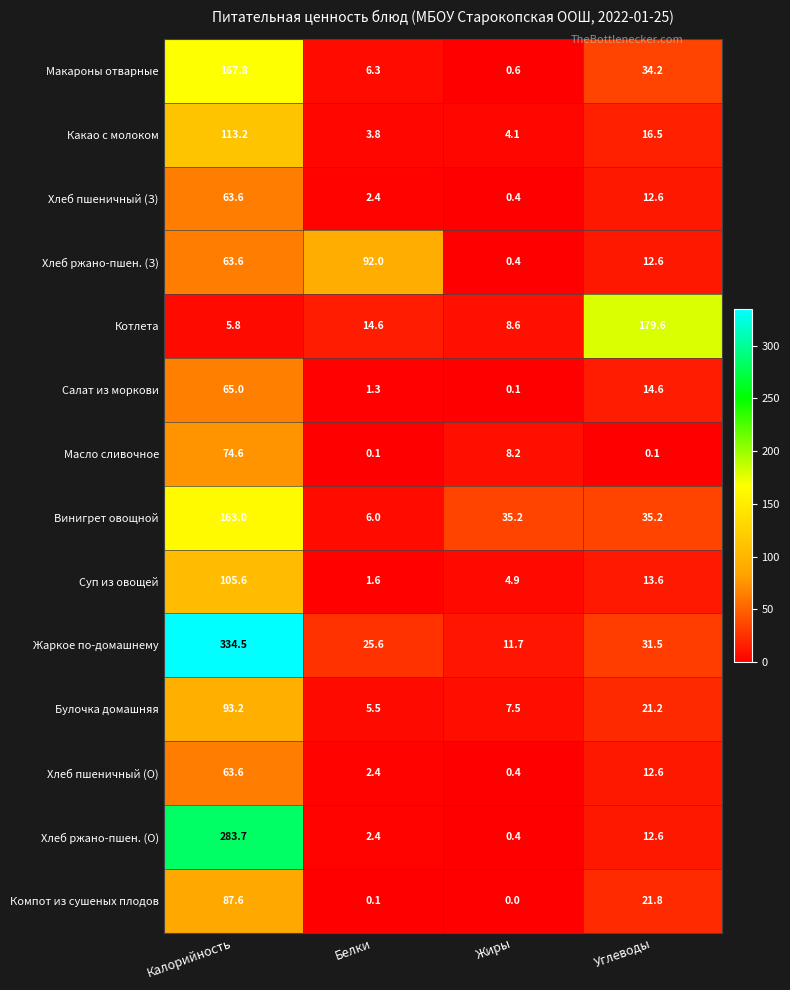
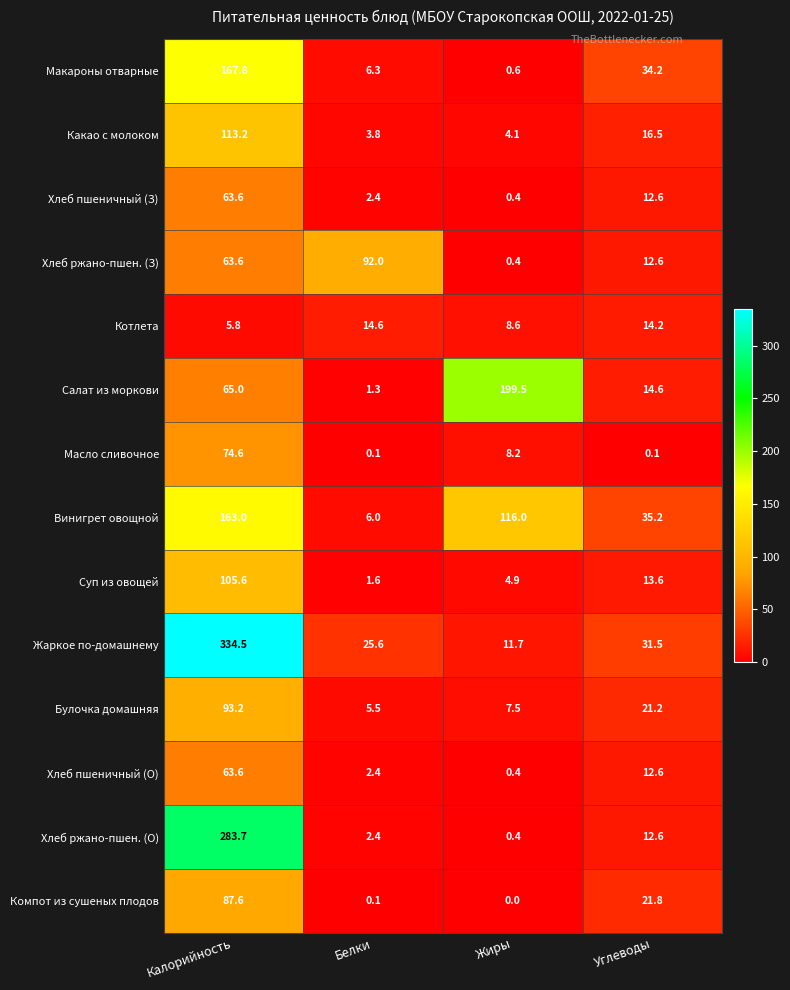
Котлета, Углеводы: 179.6 -> 14.2
Салат из моркови, Жиры: 0.1 -> 199.5
Винигрет овощной, Жиры: 35.2 -> 116.0
